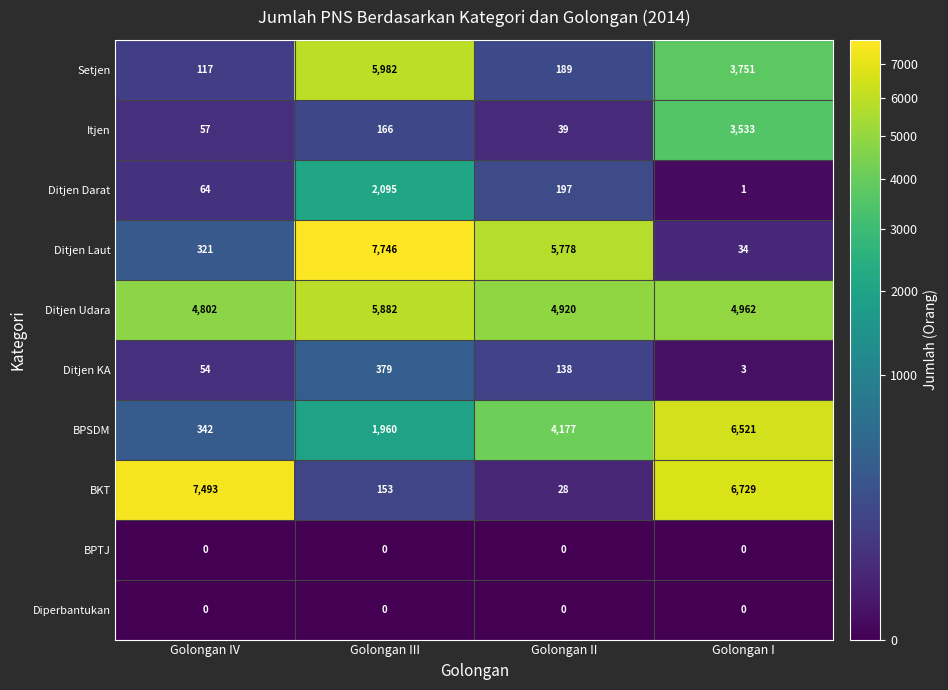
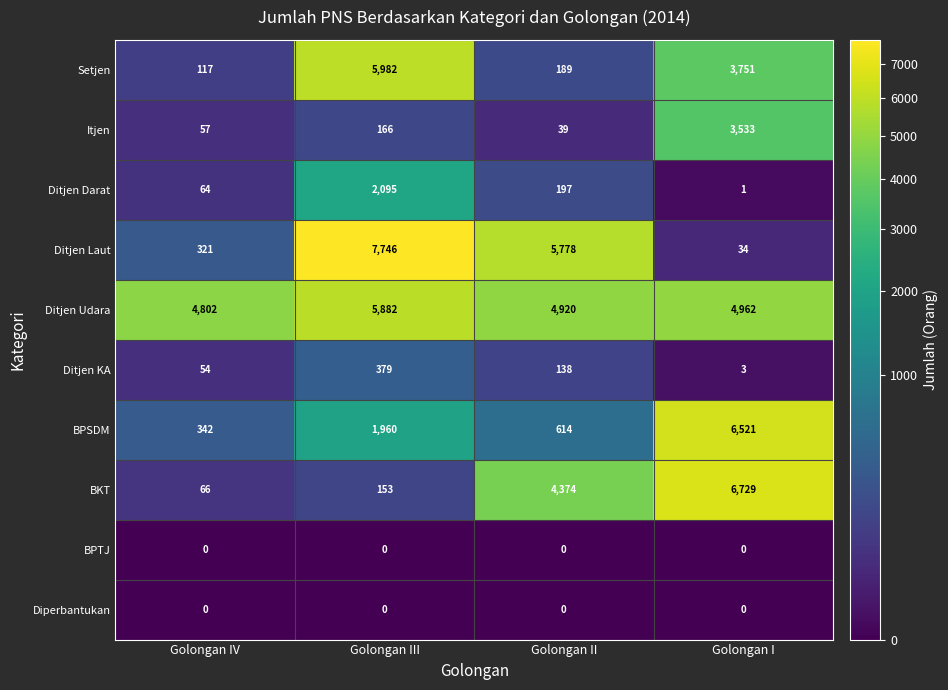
BPSDM, Golongan II: 4,177 -> 614
BKT, Golongan IV: 7,493 -> 66
BKT, Golongan II: 28 -> 4,374
